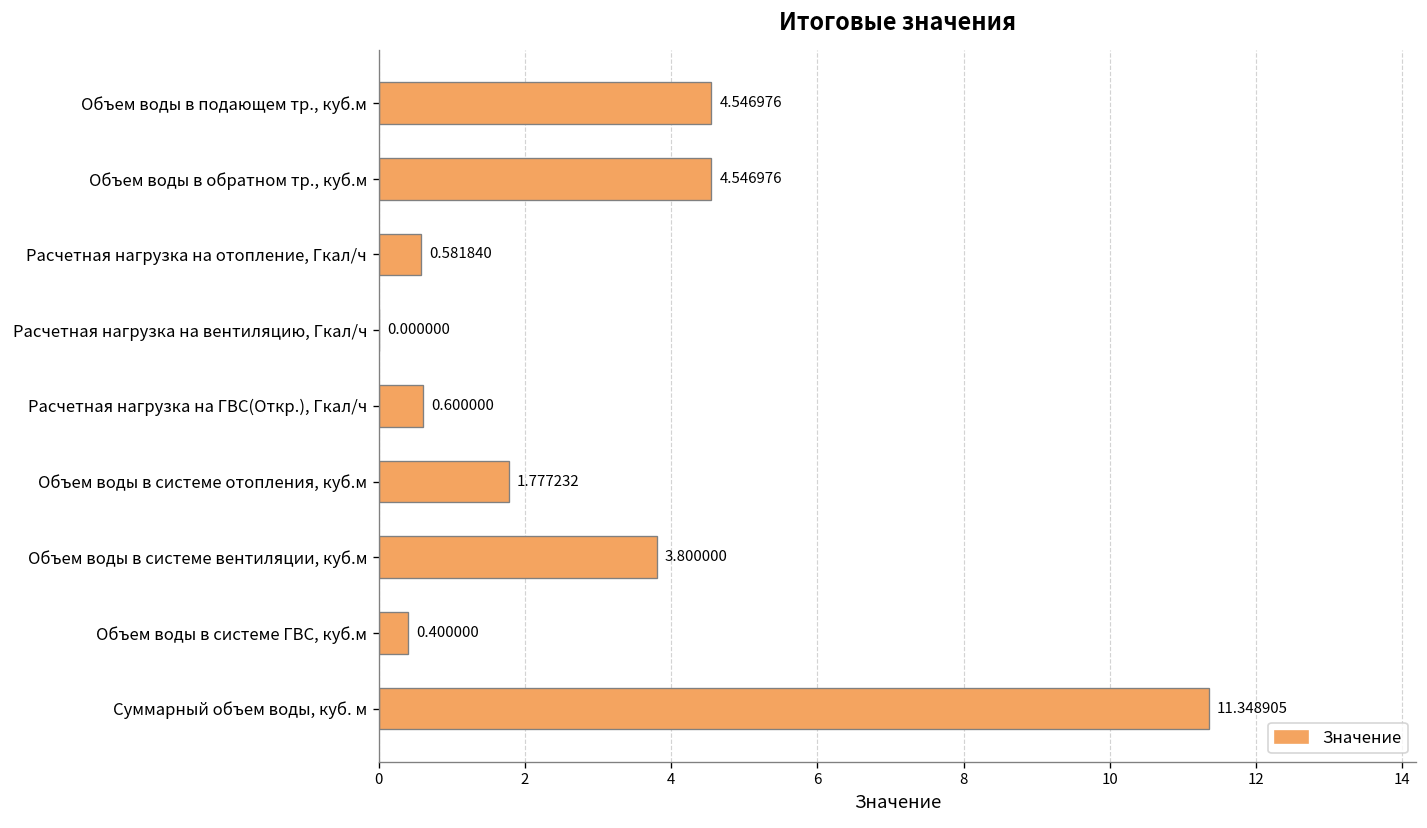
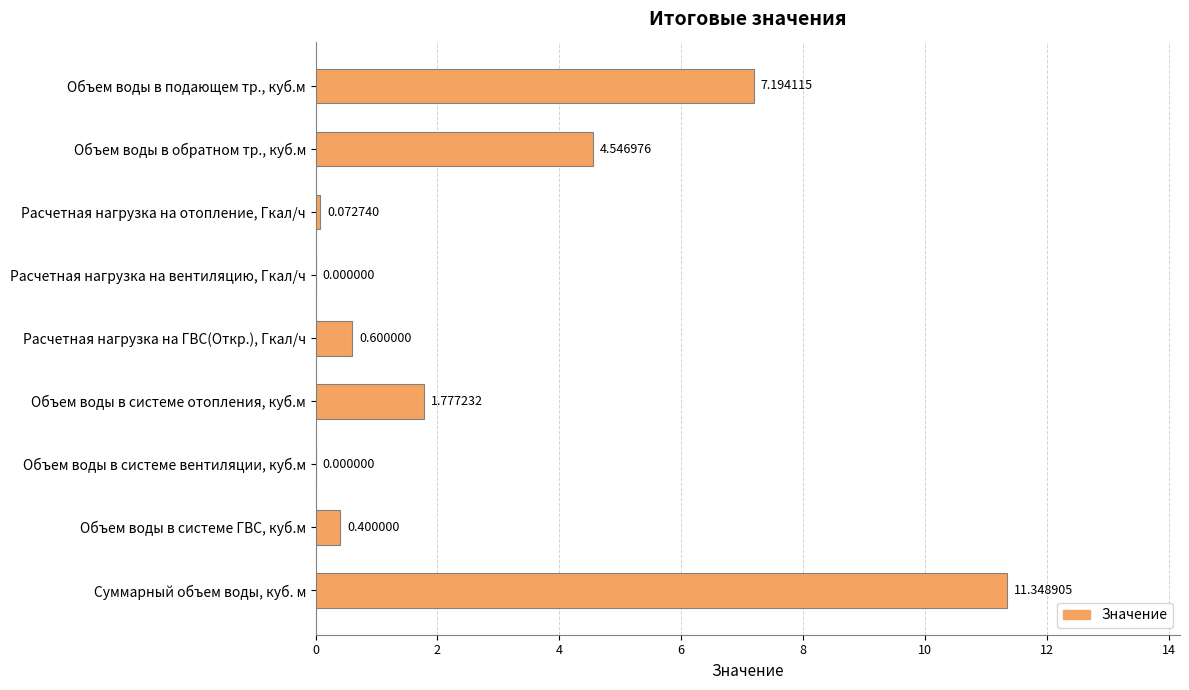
Объем воды в подающем тр., куб.м: 4.546976 -> 7.194115
Расчетная нагрузка на отопление, Гкал/ч: 0.581840 -> 0.072740
Объем воды в системе вентиляции, куб.м: 3.800000 -> 0.000000
